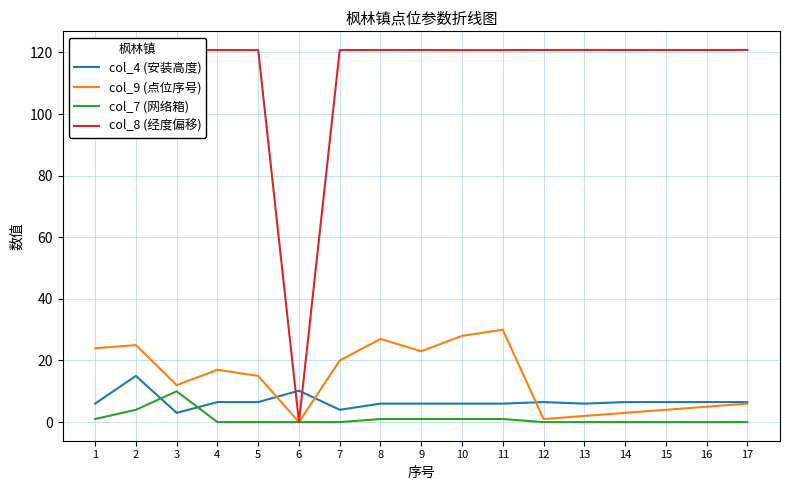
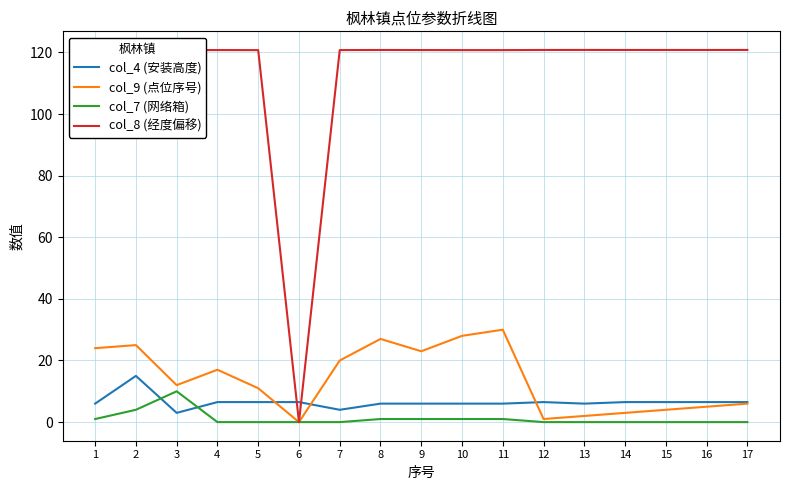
col_9 (点位序号), 5: 15 -> 11
col_4 (安装高度), 6: 10 -> 7
